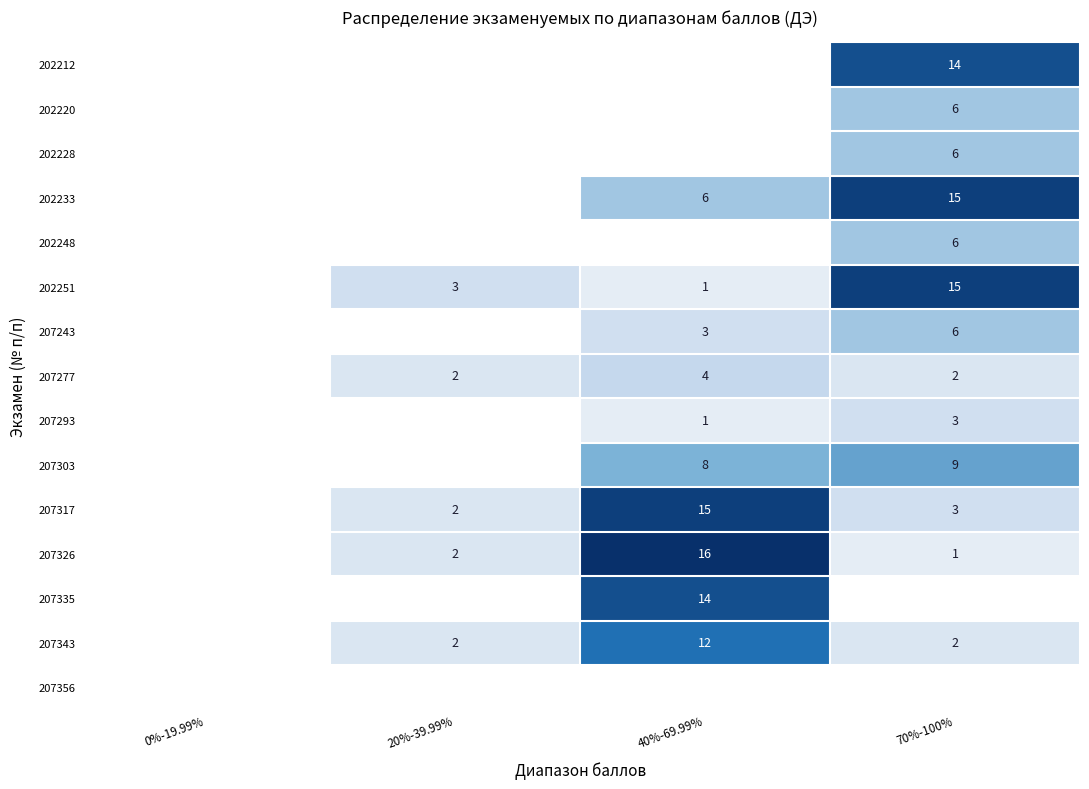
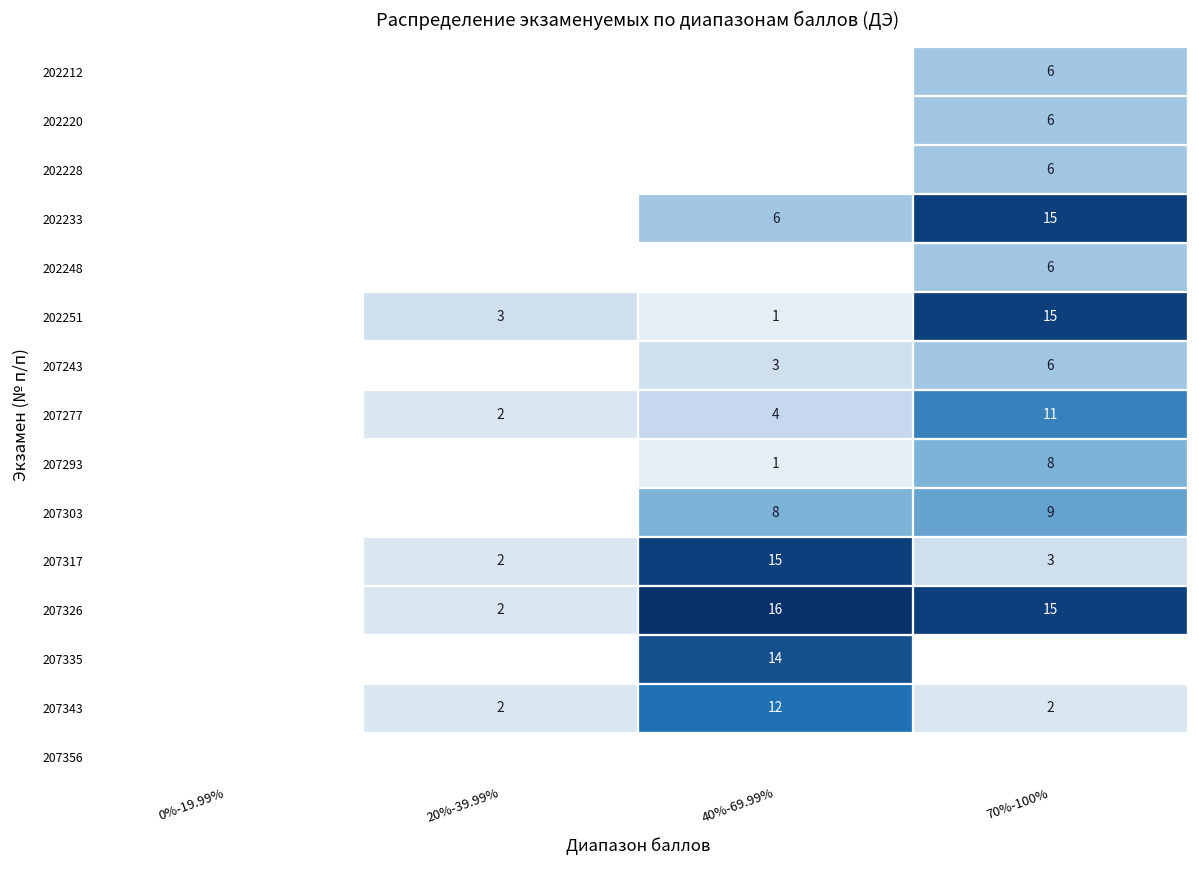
202212, 70%-100%: 14 -> 6
207277, 70%-100%: 2 -> 11
207293, 70%-100%: 3 -> 8
207326, 70%-100%: 1 -> 15
